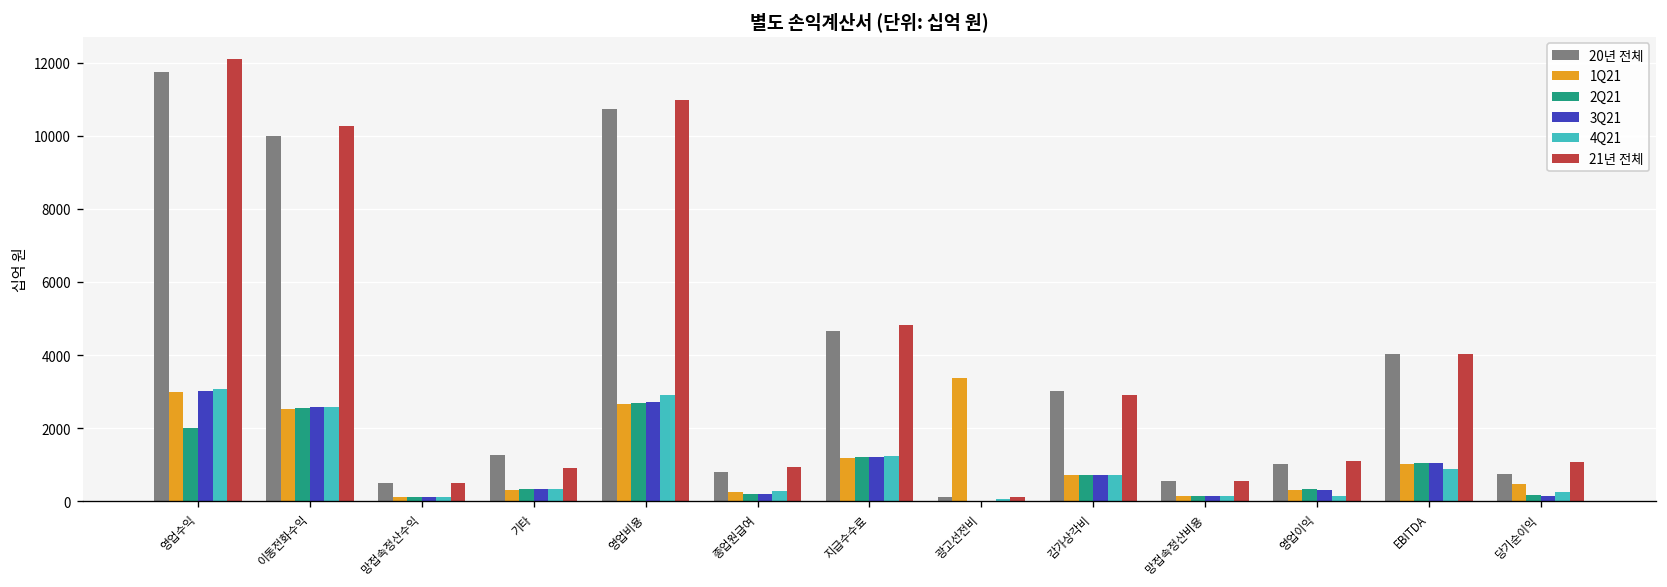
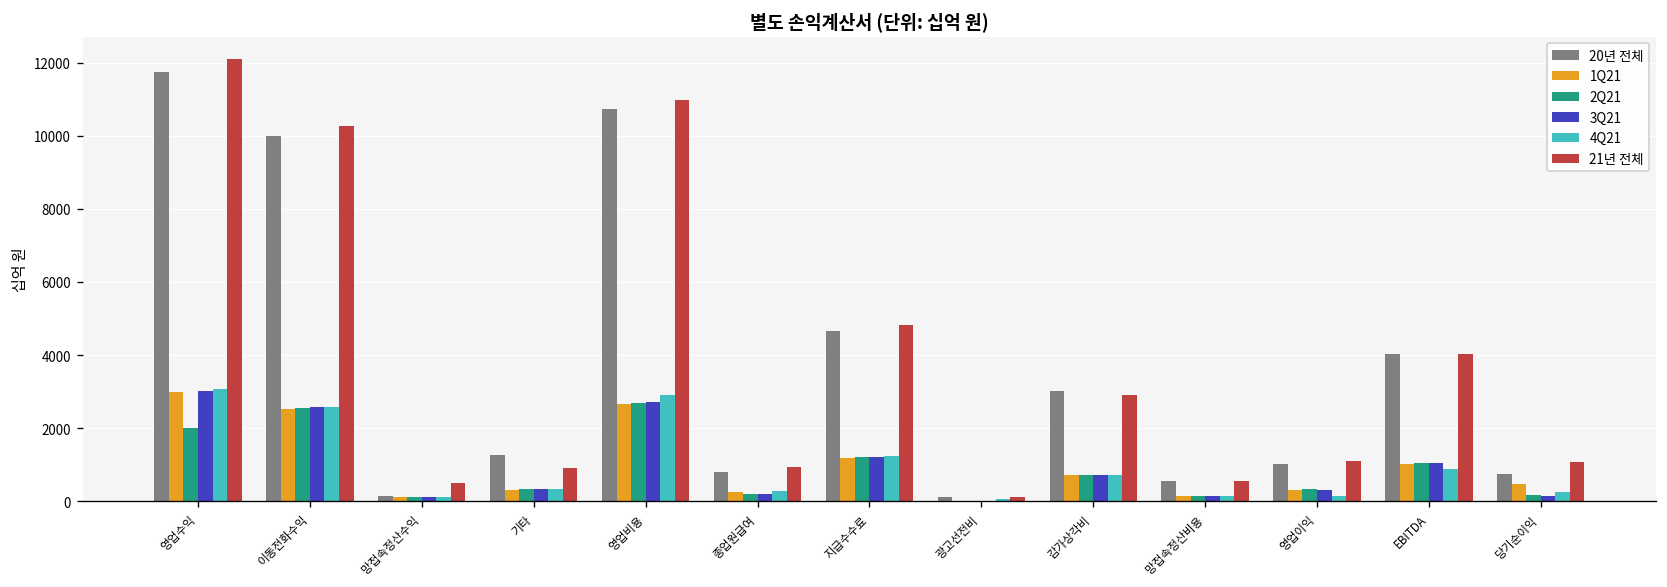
20년 전체, 망접속정산수익: 500 -> 200
1Q21, 광고선전비: 3400 -> 0
